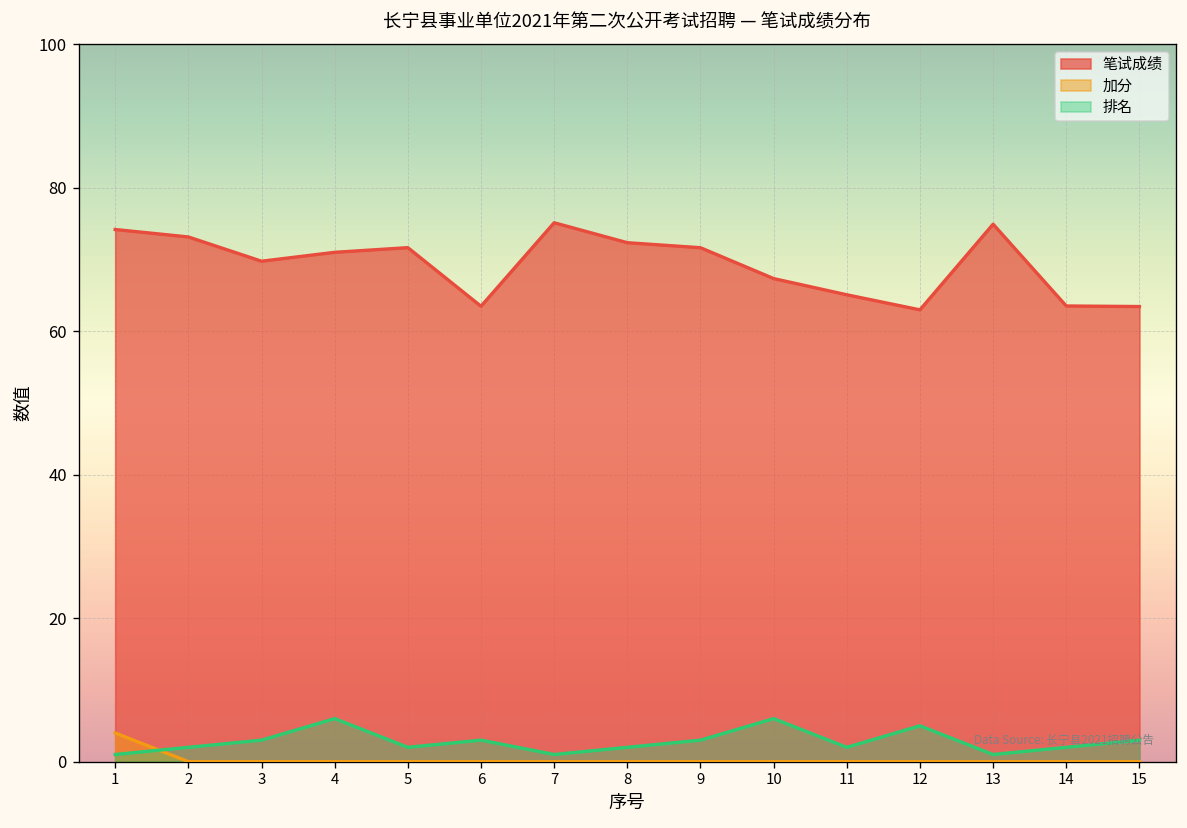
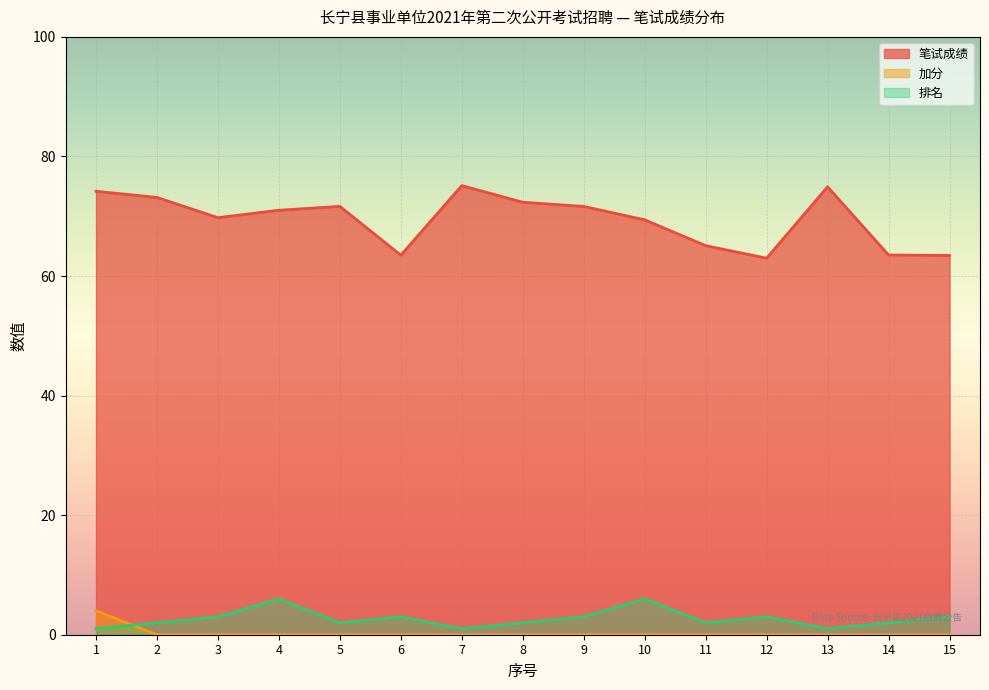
笔试成绩, 10: 67 -> 69
排名, 12: 5 -> 3
